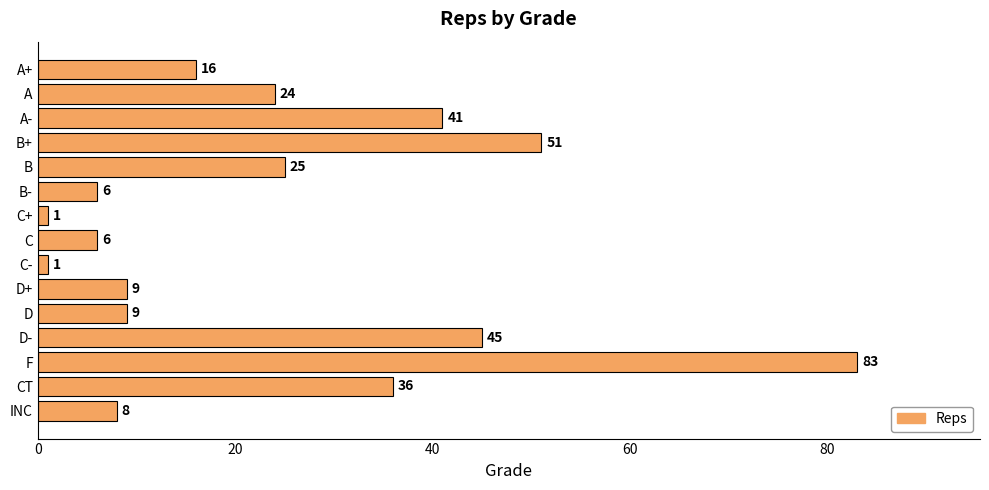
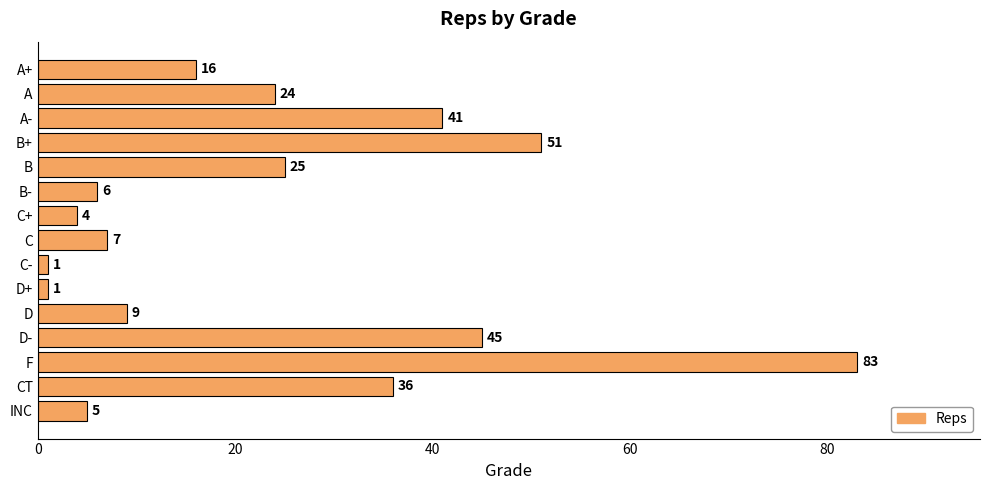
C+: 1 -> 4
C: 6 -> 7
D+: 9 -> 1
INC: 8 -> 5
